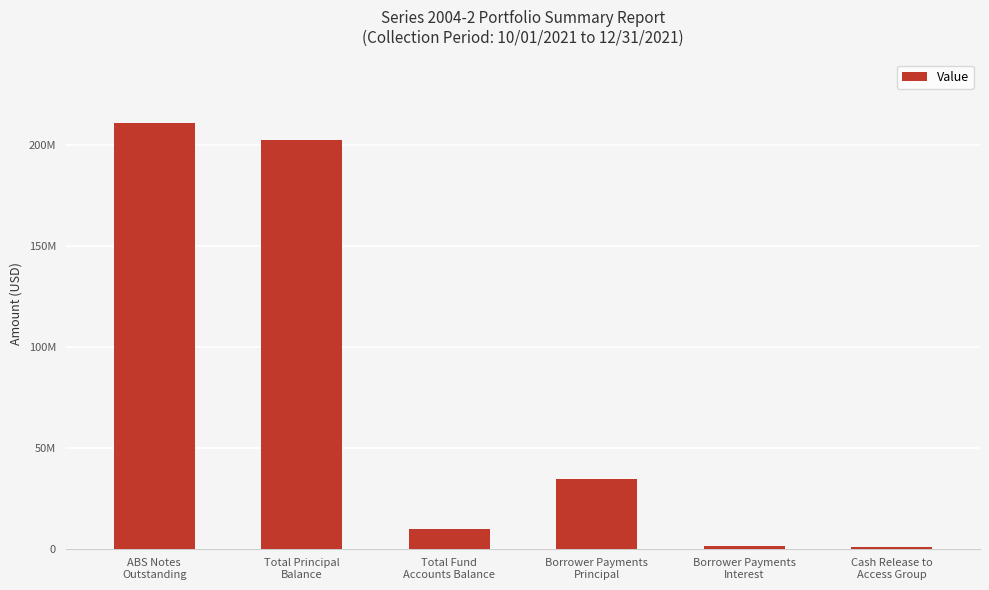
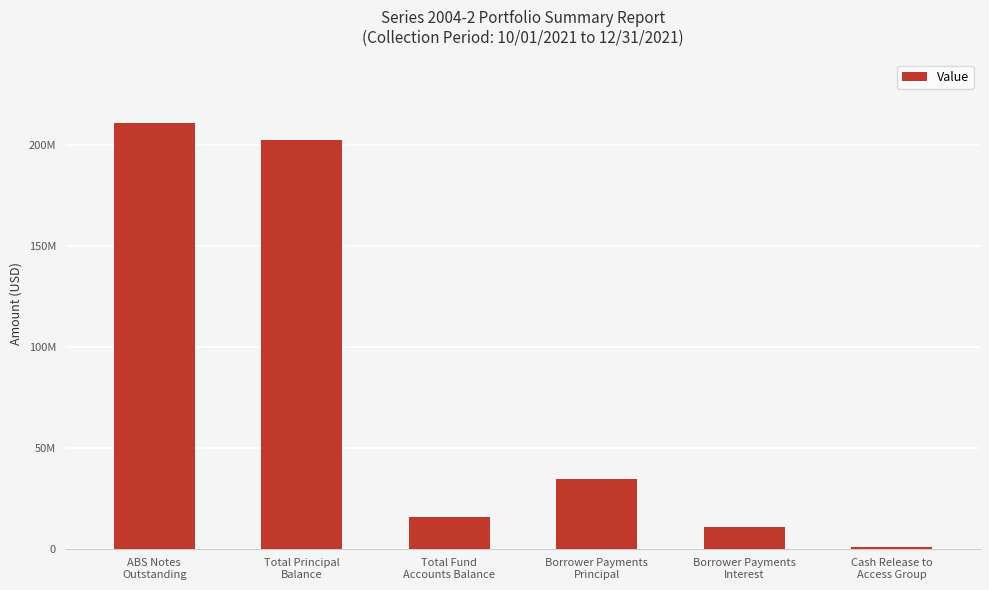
Total Fund Accounts Balance: 10000000 -> 16000000
Borrower Payments Interest: 2000000 -> 11000000
